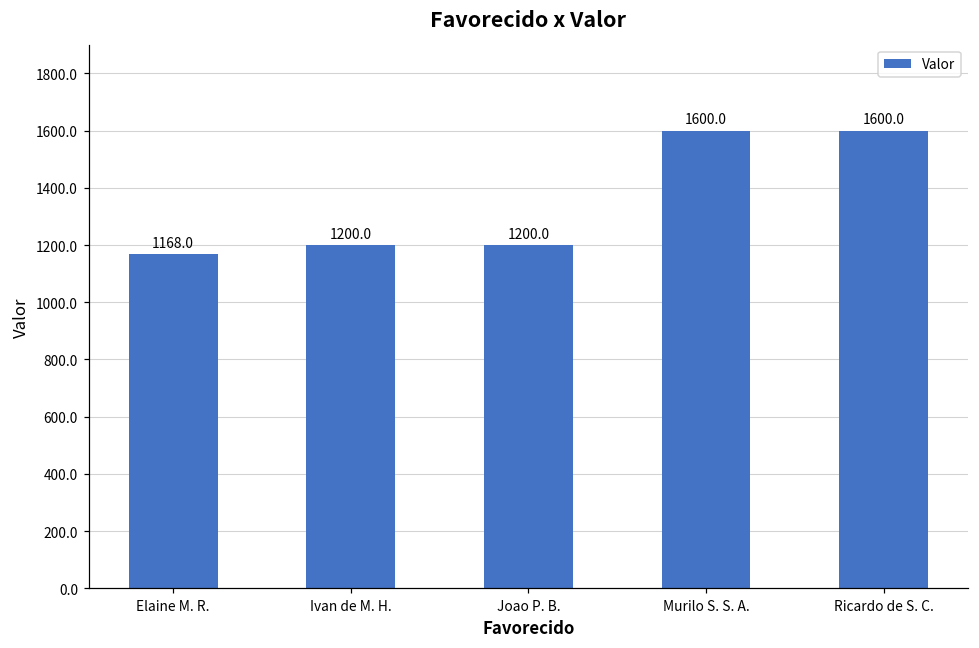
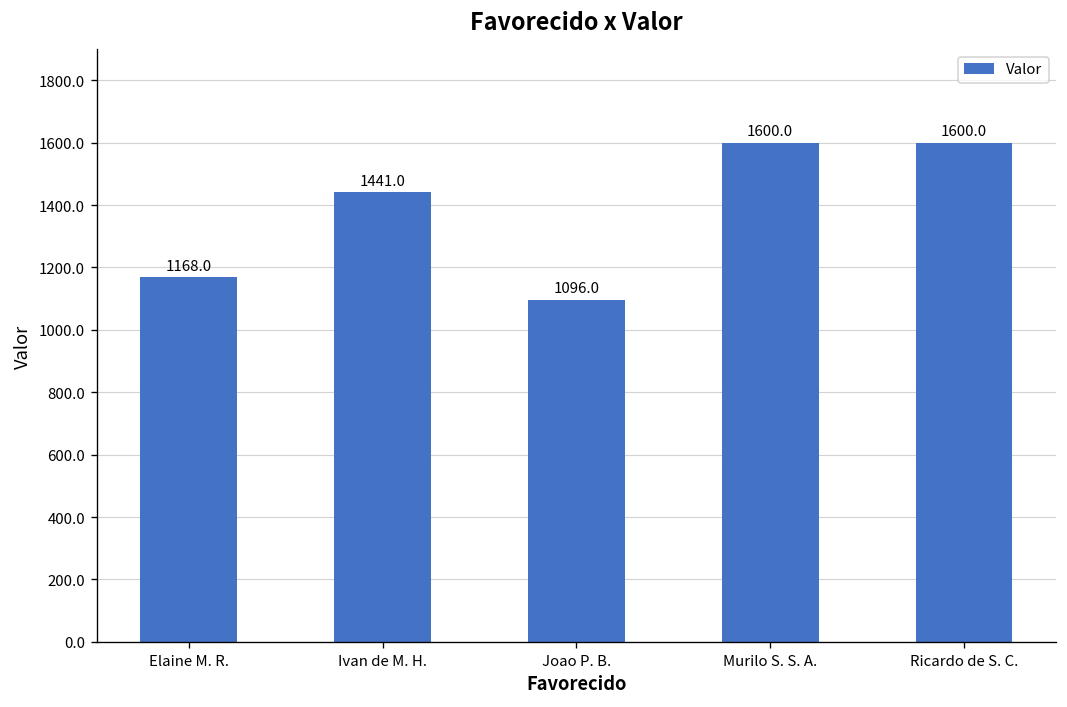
Ivan de M. H.: 1200.0 -> 1441.0
Joao P. B.: 1200.0 -> 1096.0
